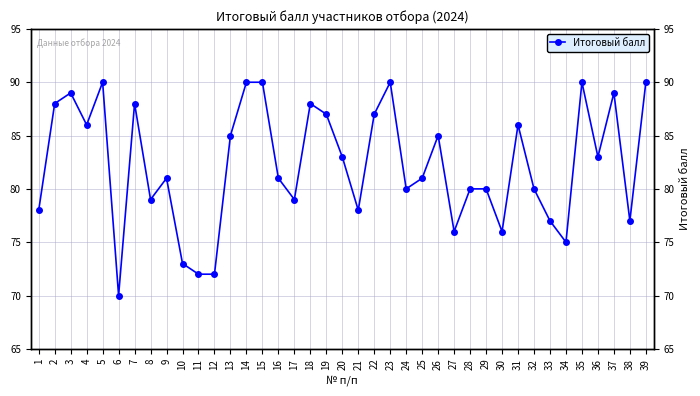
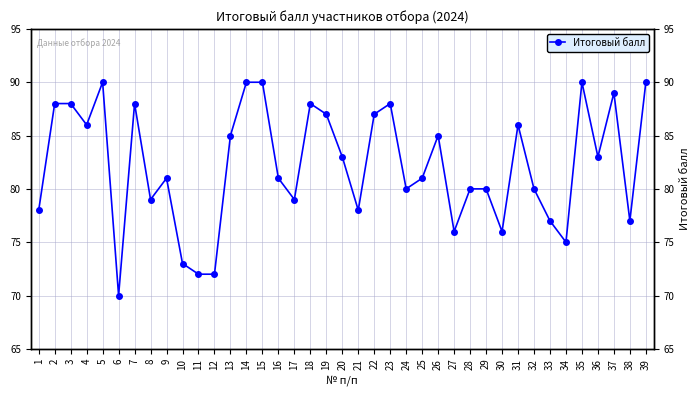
3: 89 -> 88
23: 90 -> 88
